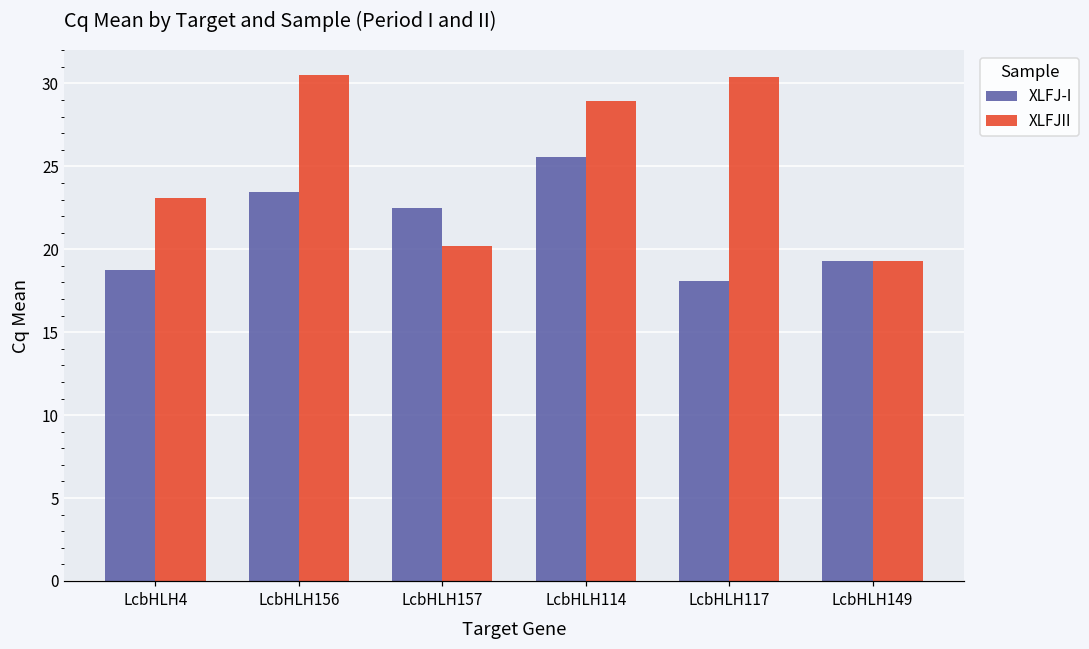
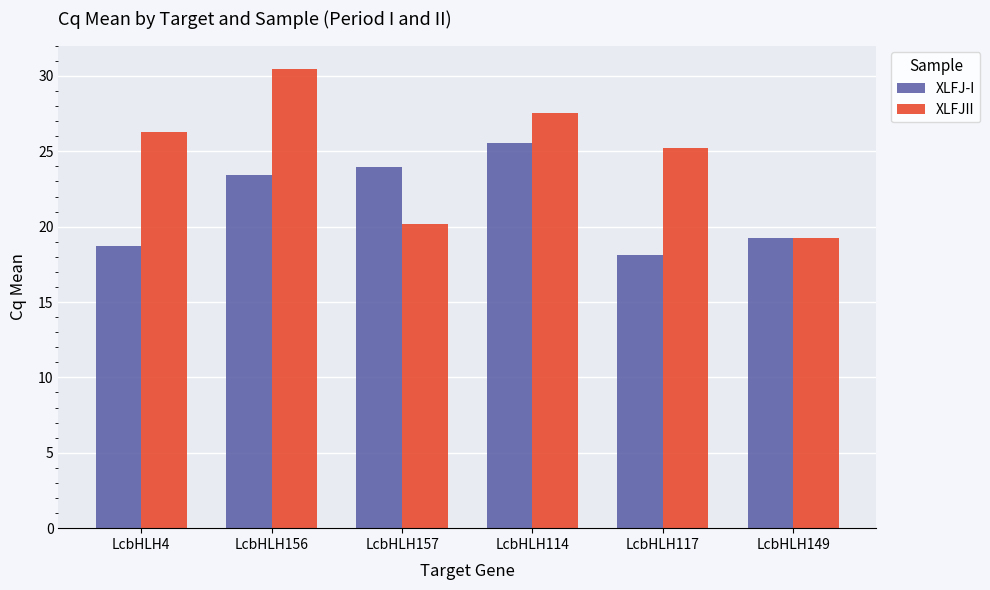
XLFJII, LcbHLH4: 23.1 -> 26.3
XLFJ-I, LcbHLH157: 22.5 -> 24.0
XLFJII, LcbHLH114: 28.9 -> 27.6
XLFJII, LcbHLH117: 30.4 -> 25.2
